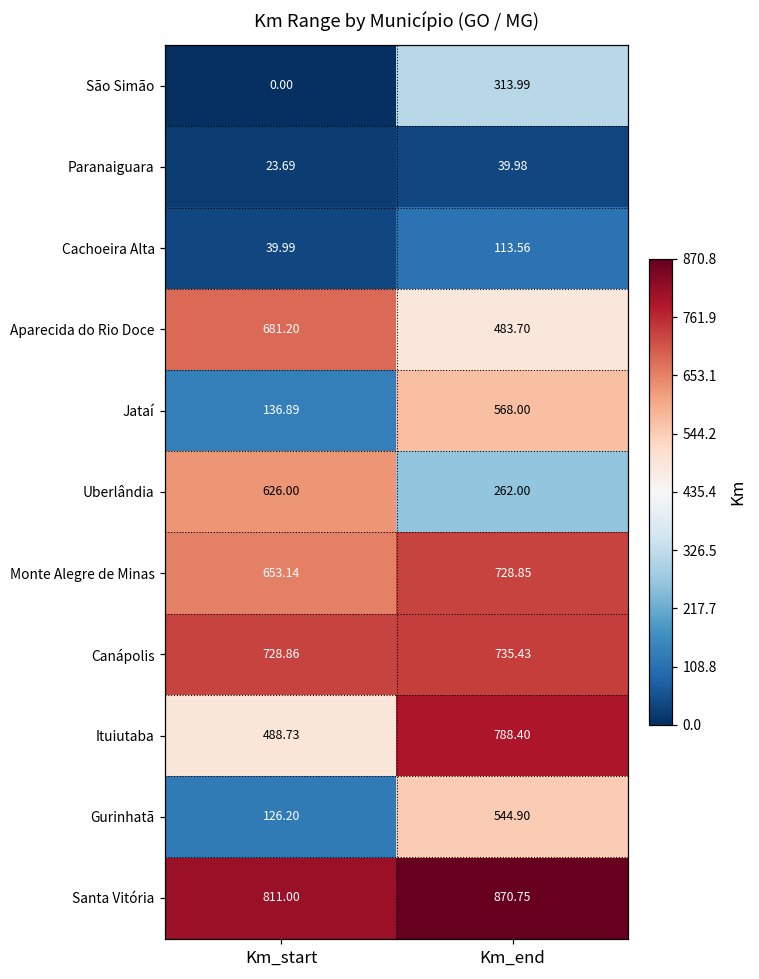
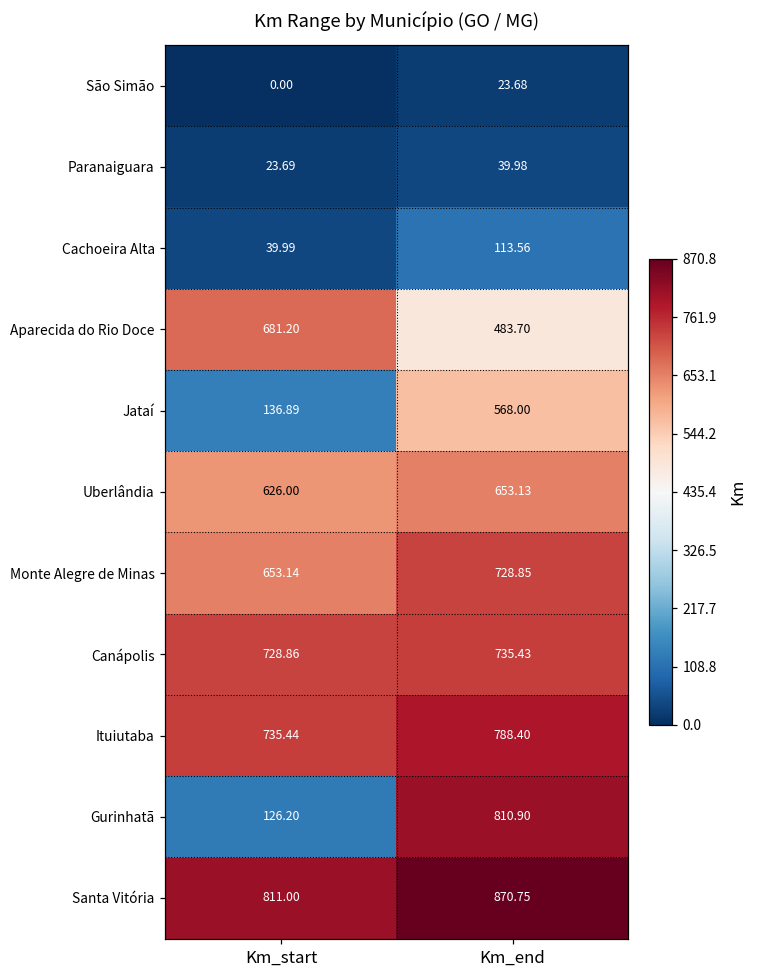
São Simão, Km_end: 313.99 -> 23.68
Uberlândia, Km_end: 262.00 -> 653.13
Ituiutaba, Km_start: 488.73 -> 735.44
Gurinhatã, Km_end: 544.90 -> 810.90
